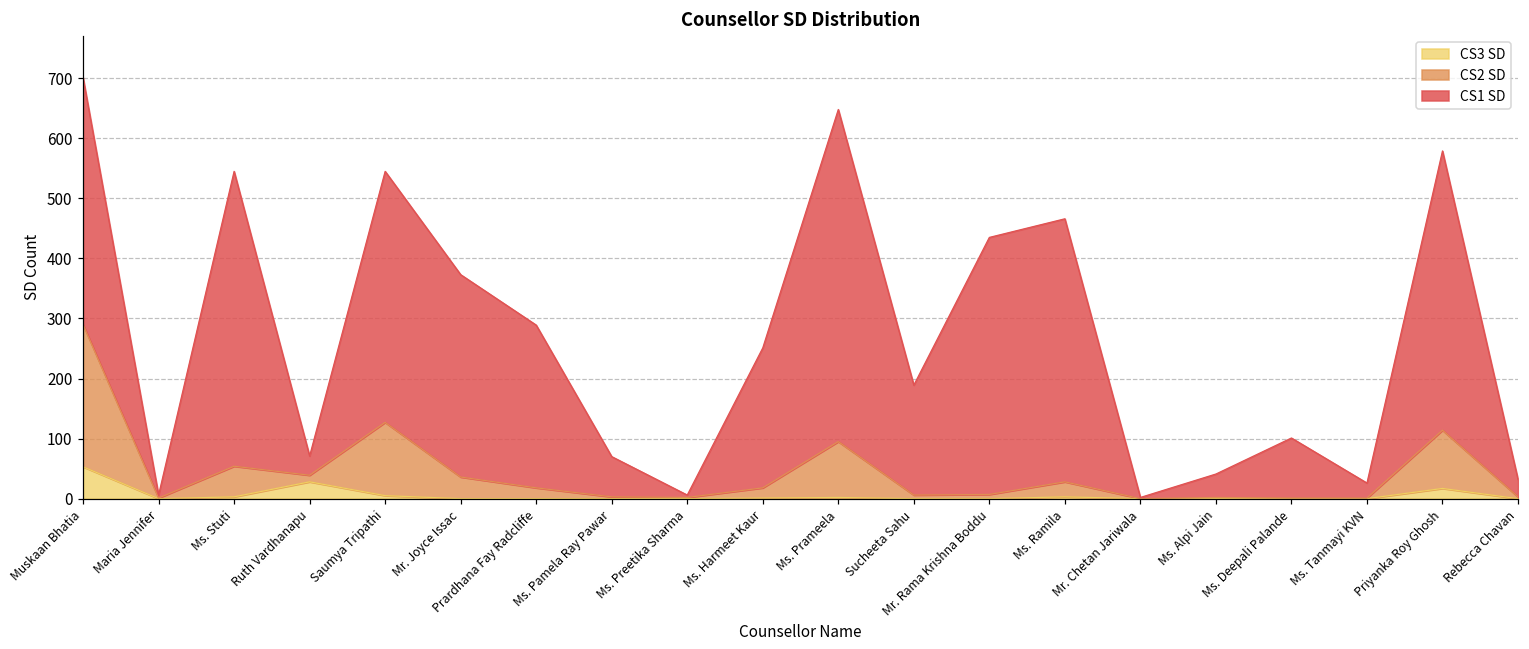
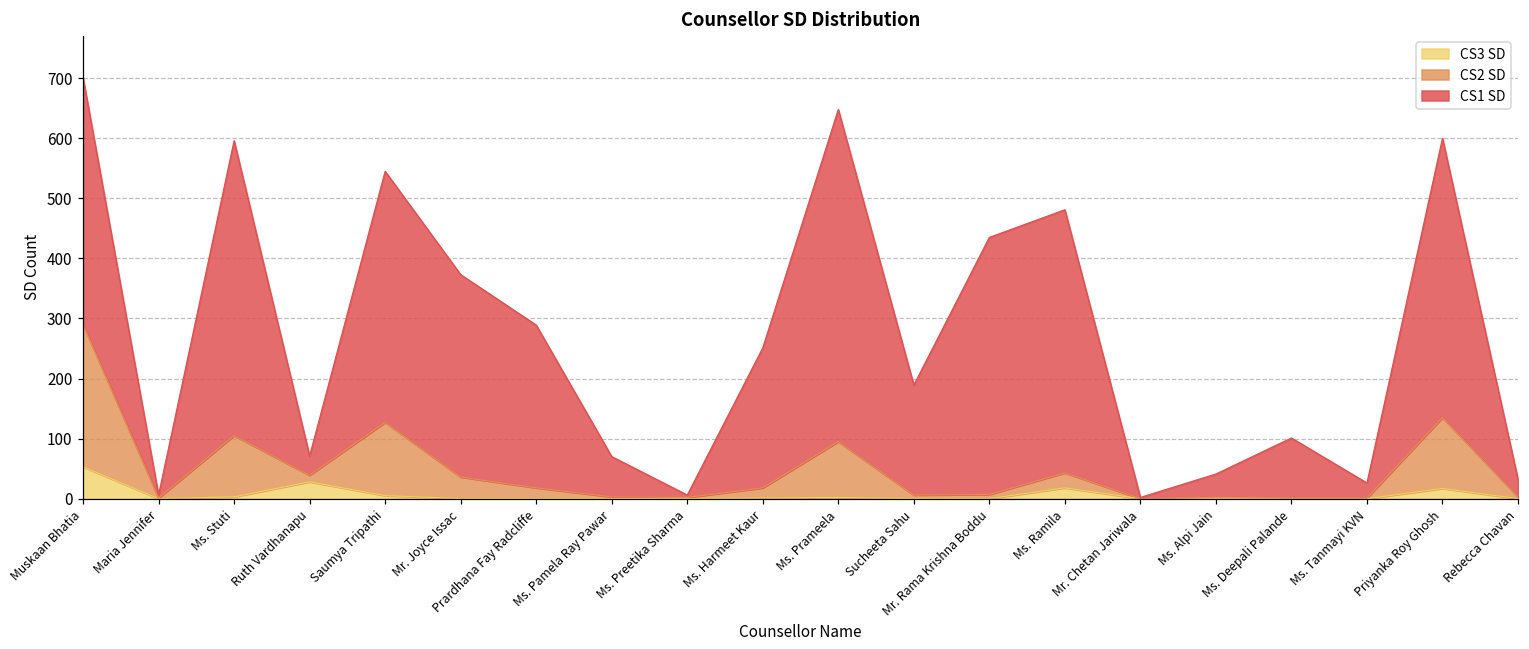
CS2 SD, Ms. Stuti: 50 -> 100
CS3 SD, Ms. Ramila: 0 -> 20
CS2 SD, Priyanka Roy Ghosh: 100 -> 120
